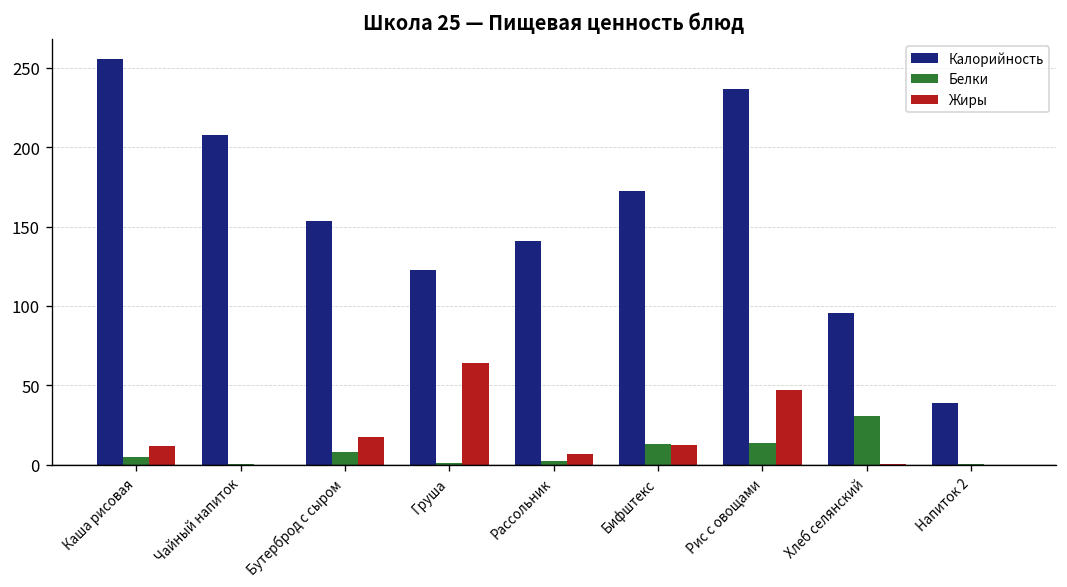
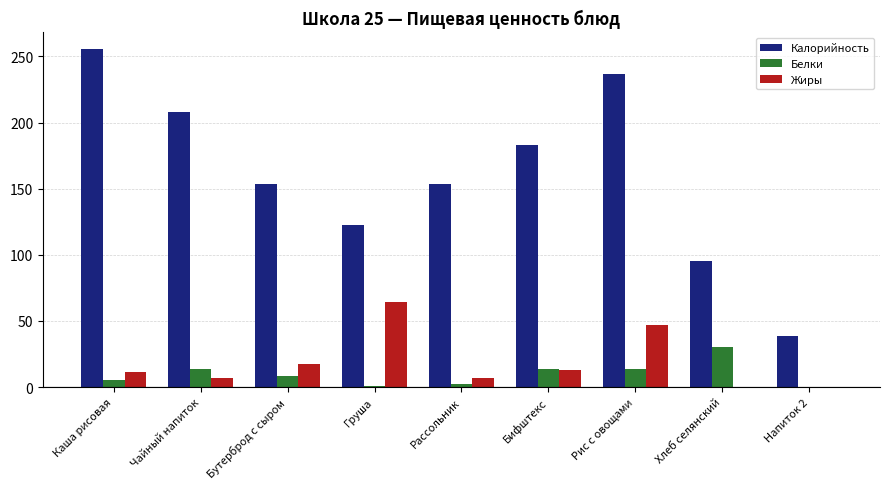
Белки, Чайный напиток: 0 -> 14
Жиры, Чайный напиток: 0 -> 7
Калорийность, Рассольник: 141 -> 154
Калорийность, Бифштекс: 172 -> 183
